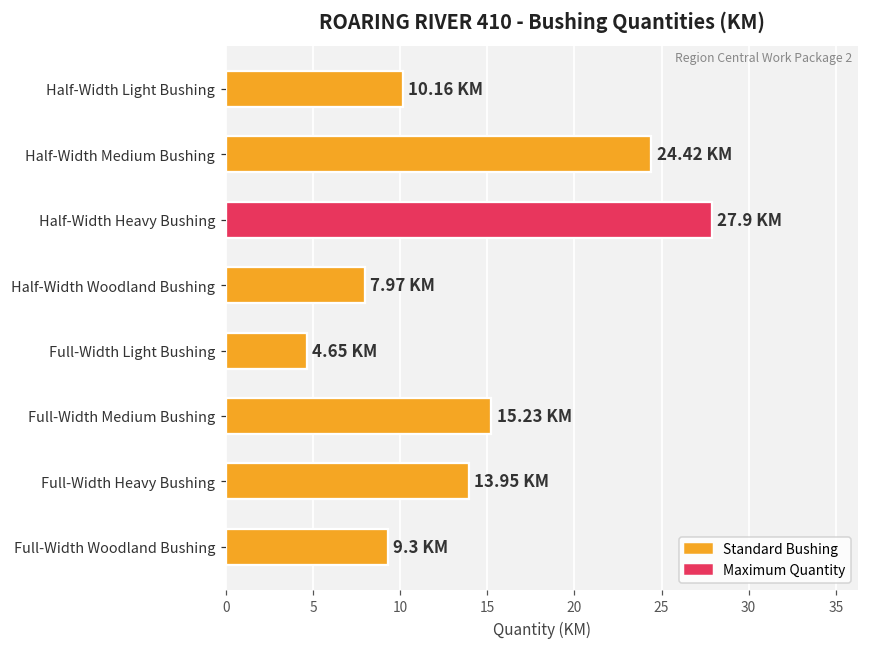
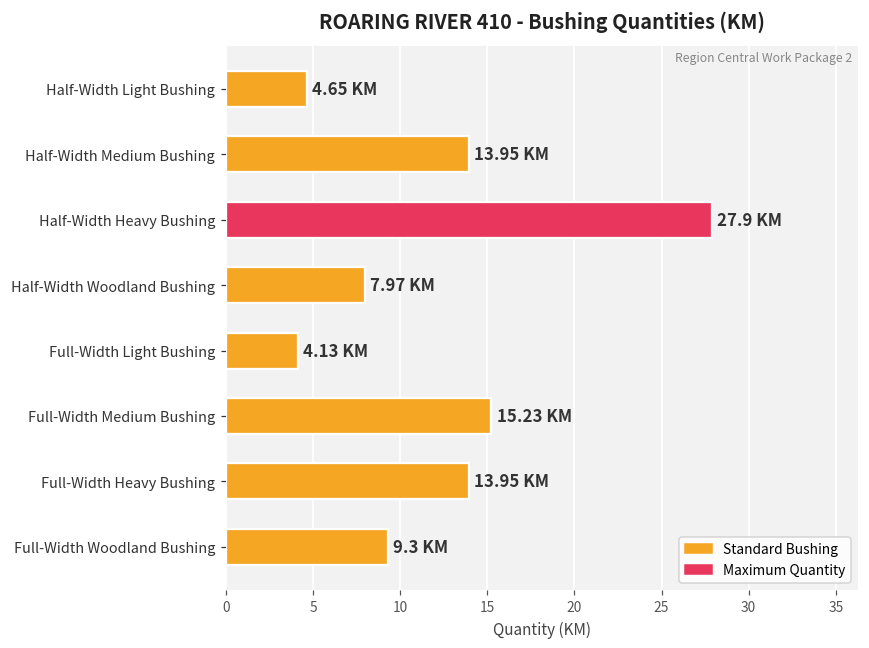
Half-Width Light Bushing: 10.16 -> 4.65
Half-Width Medium Bushing: 24.42 -> 13.95
Full-Width Light Bushing: 4.65 -> 4.13
